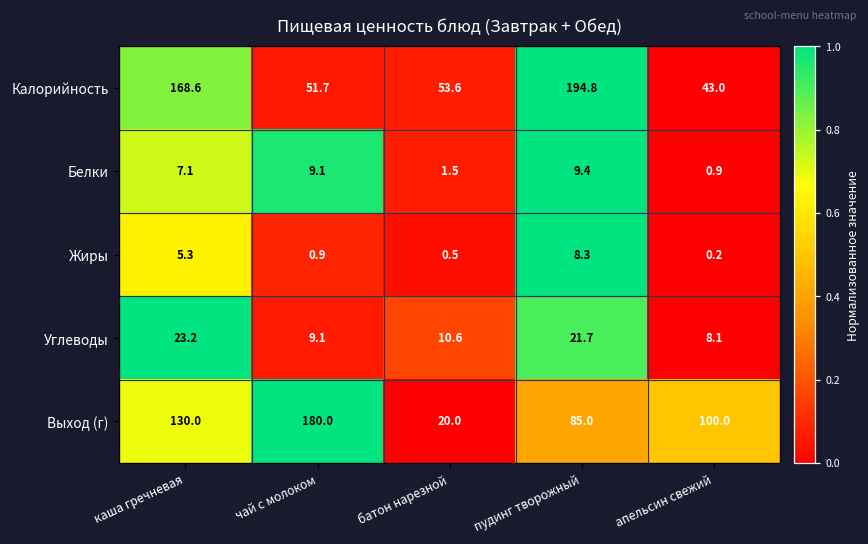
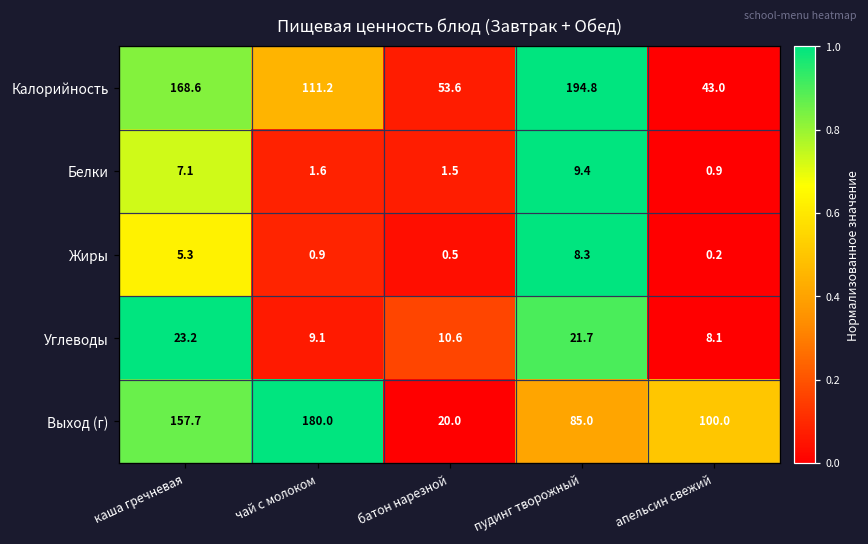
Калорийность, чай с молоком: 51.7 -> 111.2
Белки, чай с молоком: 9.1 -> 1.6
Выход (г), каша гречневая: 130.0 -> 157.7
